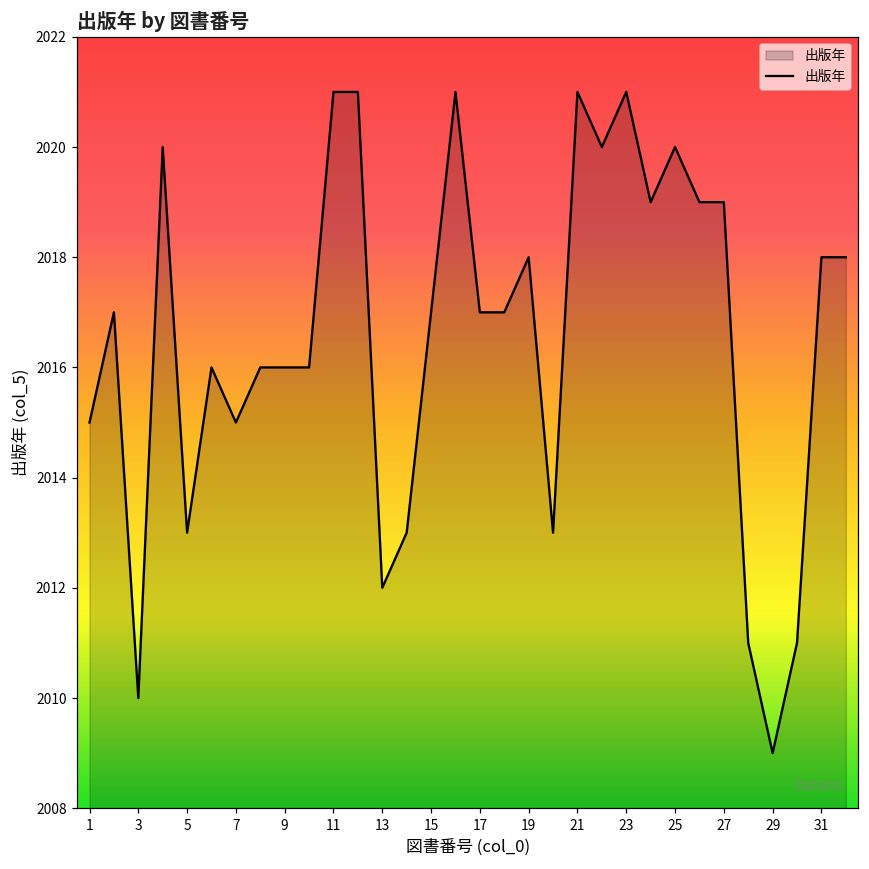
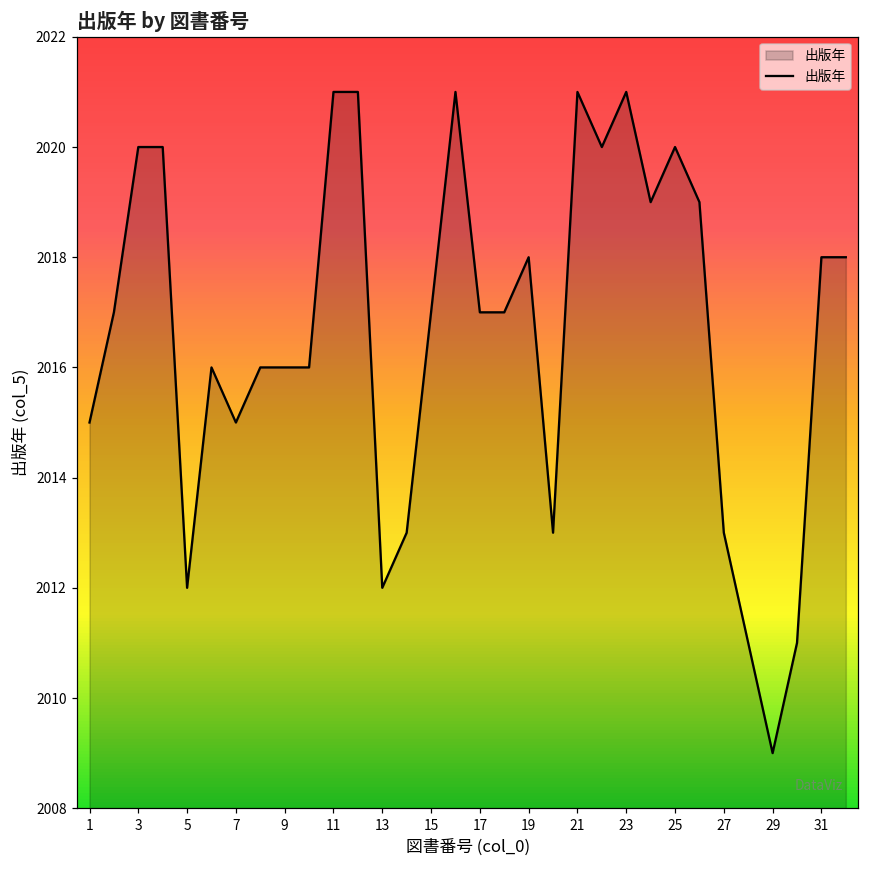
3: 2010 -> 2020
5: 2013 -> 2012
27: 2019 -> 2013
